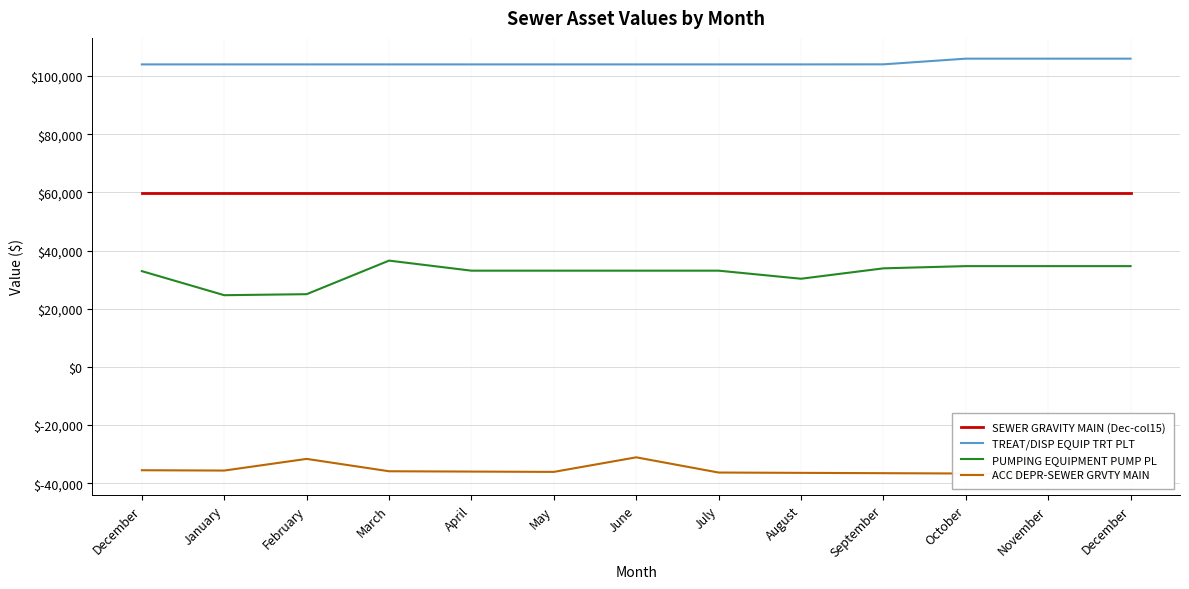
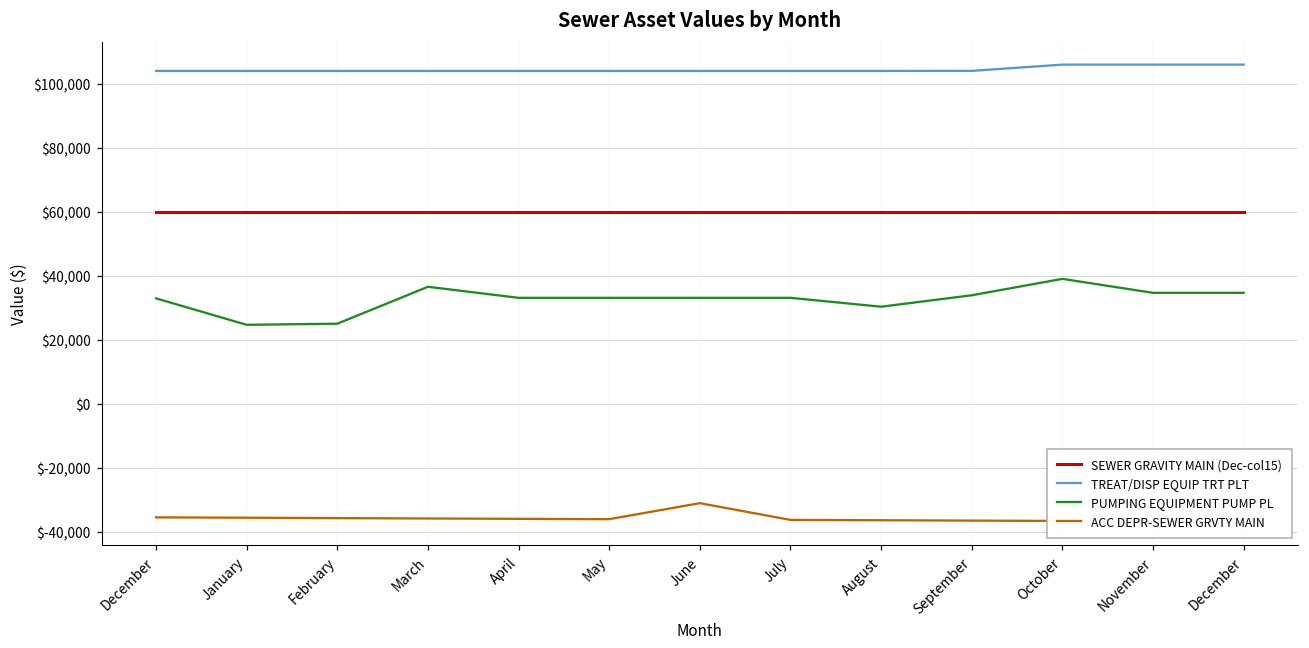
ACC DEPR-SEWER GRVTY MAIN, February: $-32,000 -> $-36,000
PUMPING EQUIPMENT PUMP PL, October: $35,000 -> $39,000
